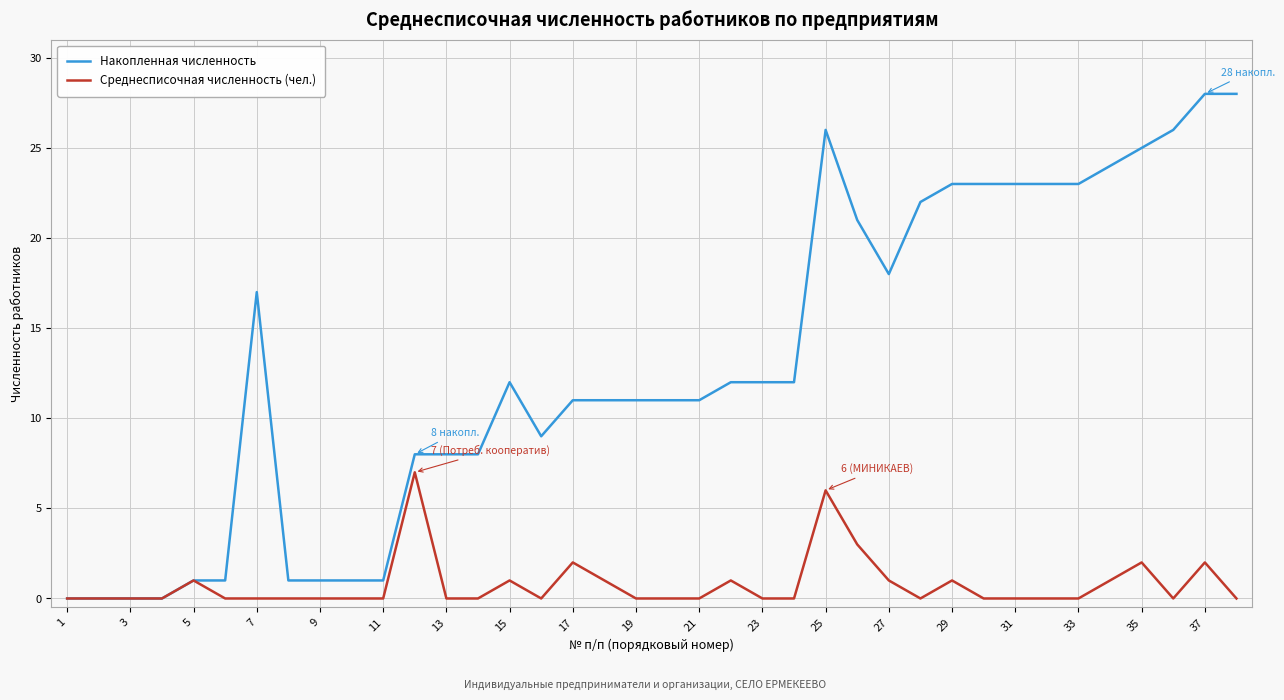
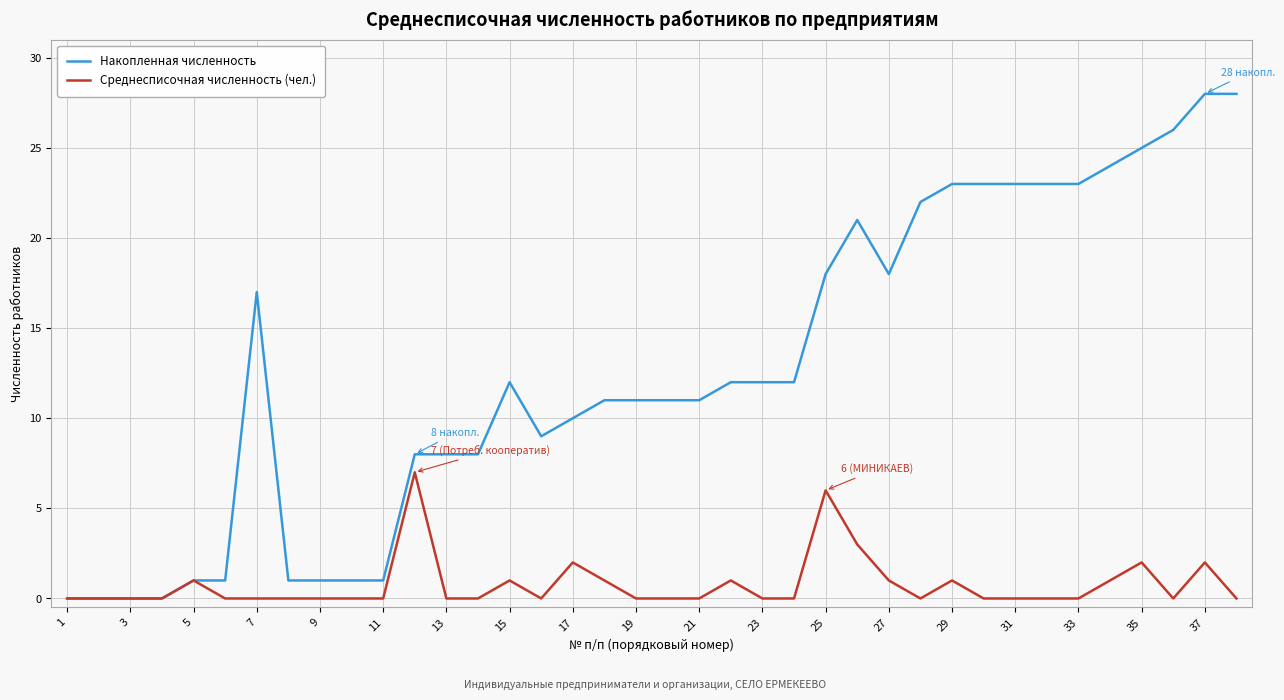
Накопленная численность, 17: 11 -> 10
Накопленная численность, 25: 26 -> 18
